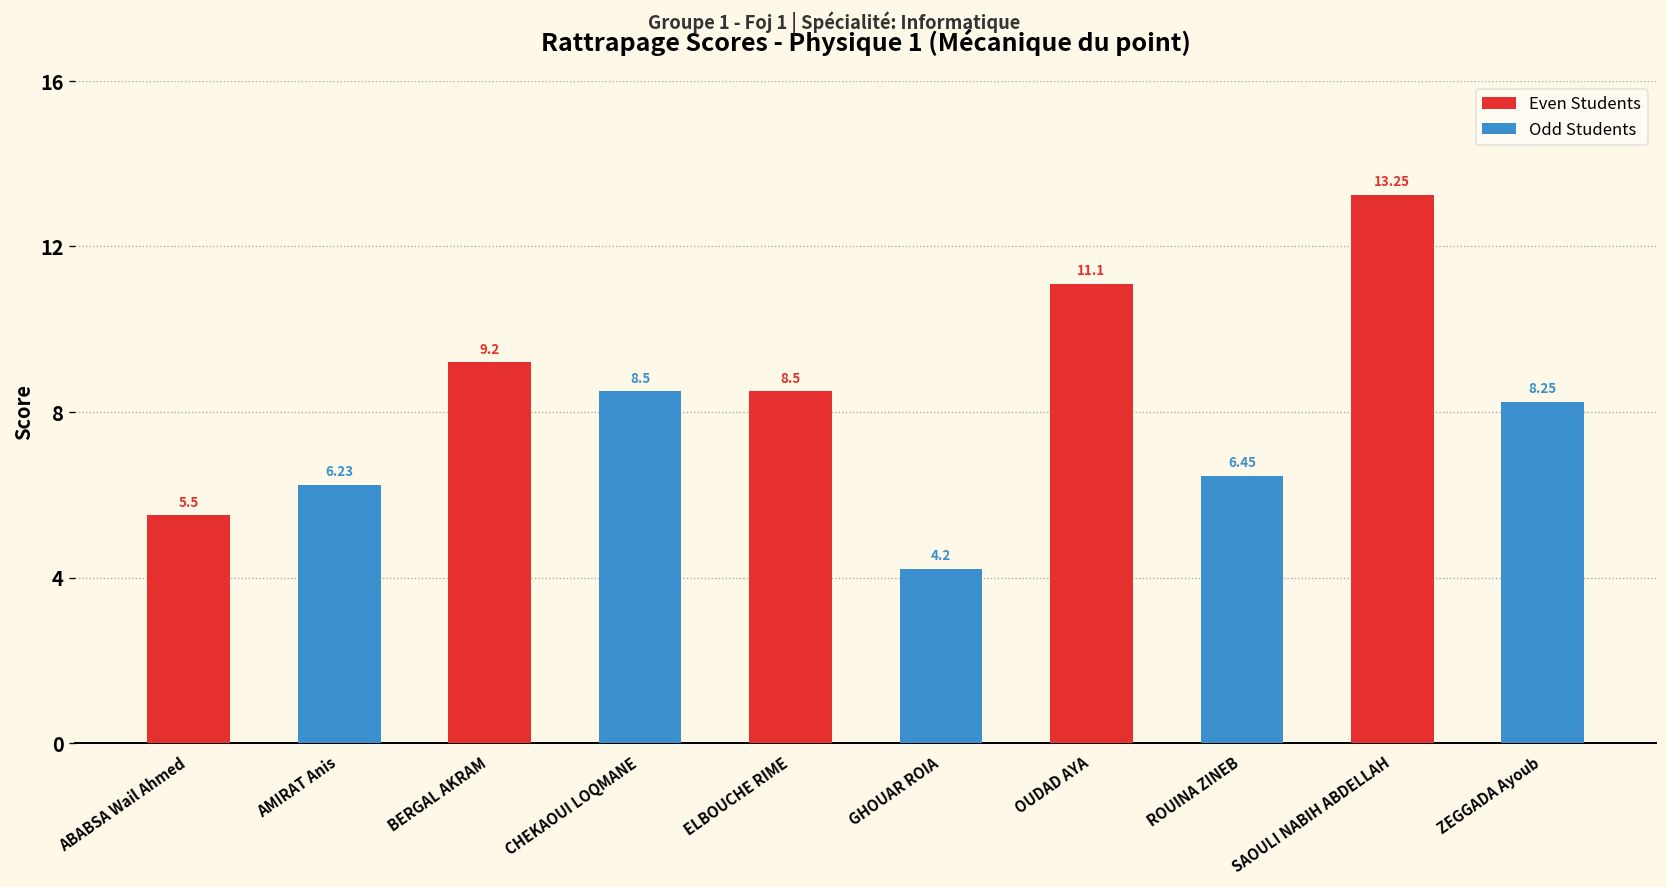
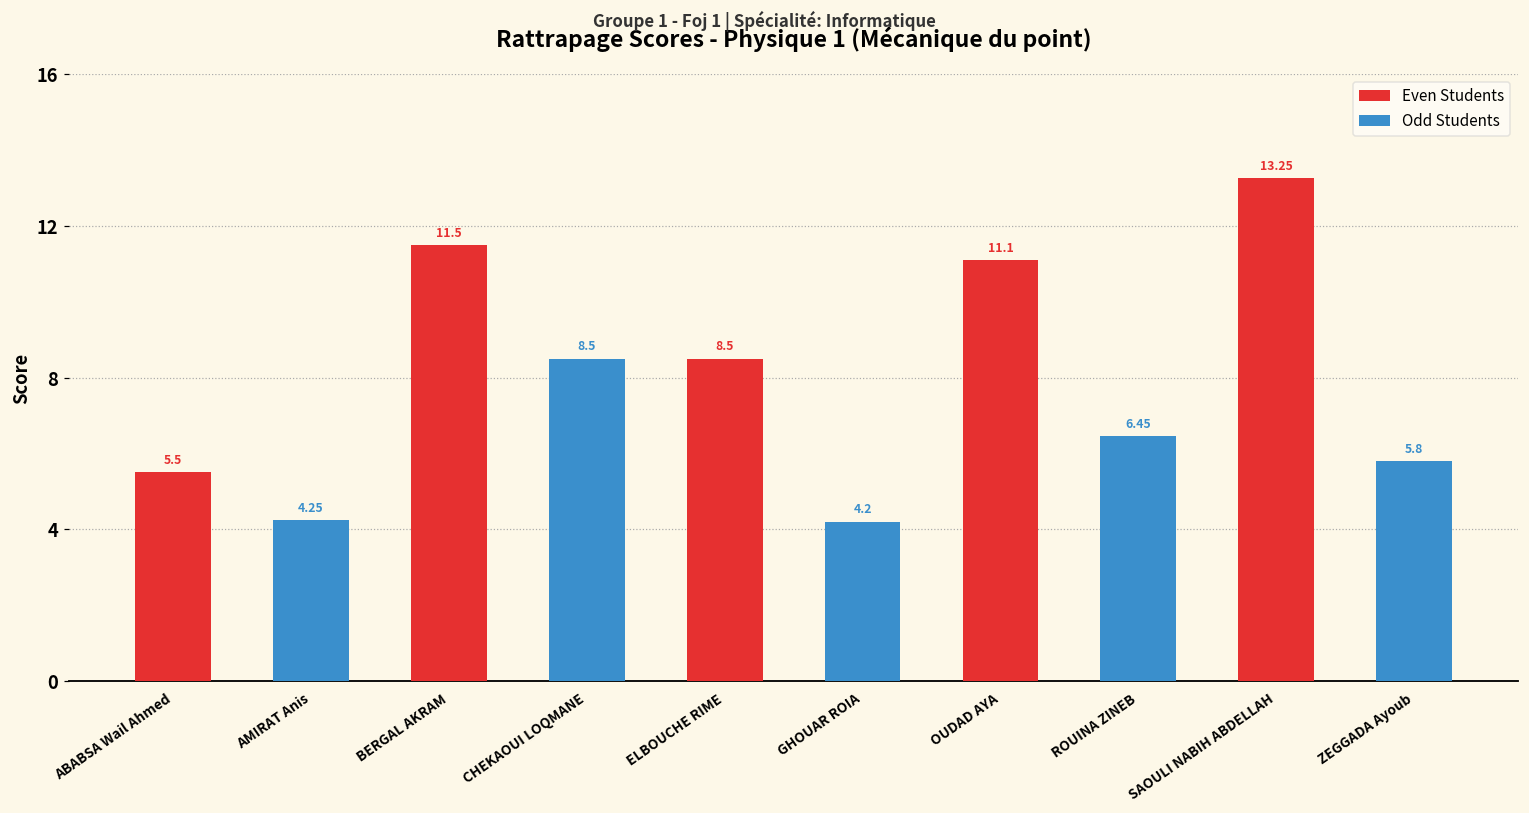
Odd Students, AMIRAT Anis: 6.23 -> 4.25
Even Students, BERGAL AKRAM: 9.2 -> 11.5
Odd Students, ZEGGADA Ayoub: 8.25 -> 5.8
